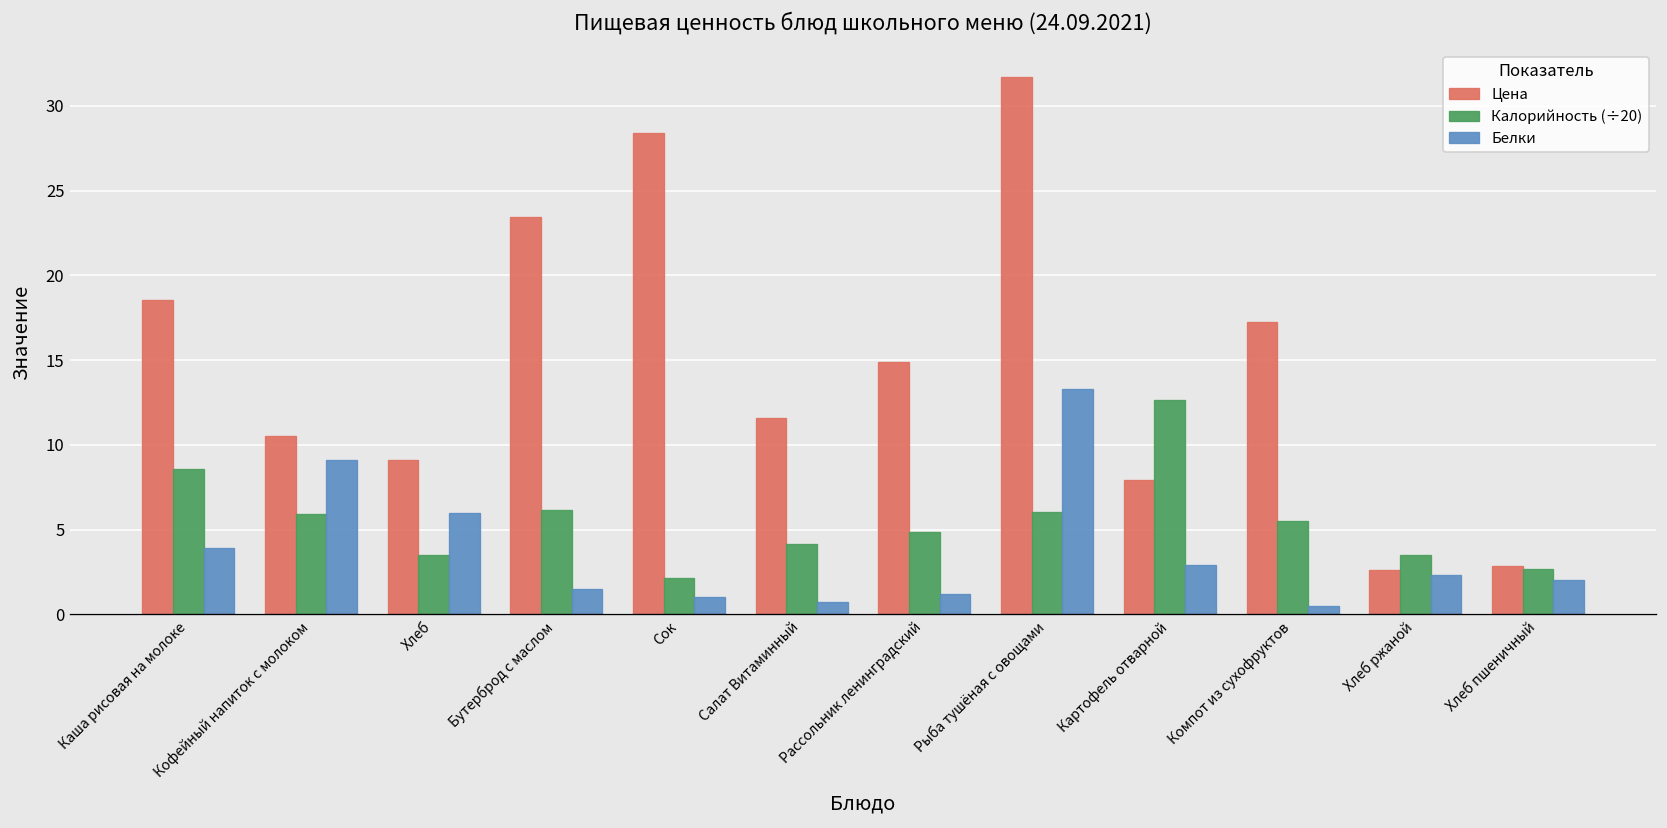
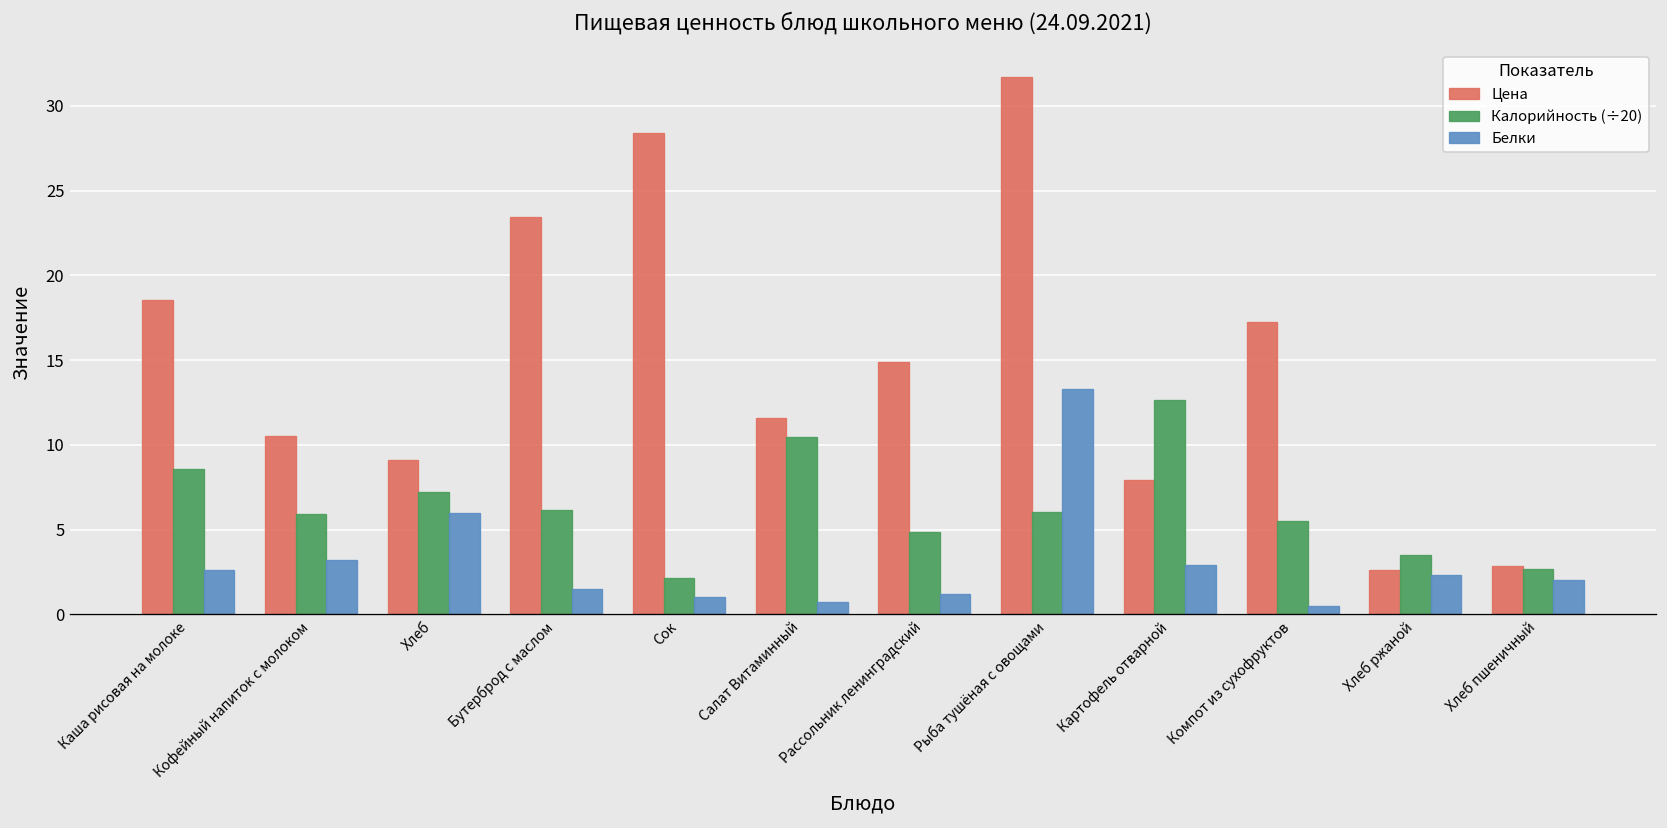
Белки, Каша рисовая на молоке: 3.9 -> 2.6
Белки, Кофейный напиток с молоком: 9.1 -> 3.2
Калорийность (÷20), Хлеб: 3.5 -> 7.2
Калорийность (÷20), Салат Витаминный: 4.1 -> 10.5
